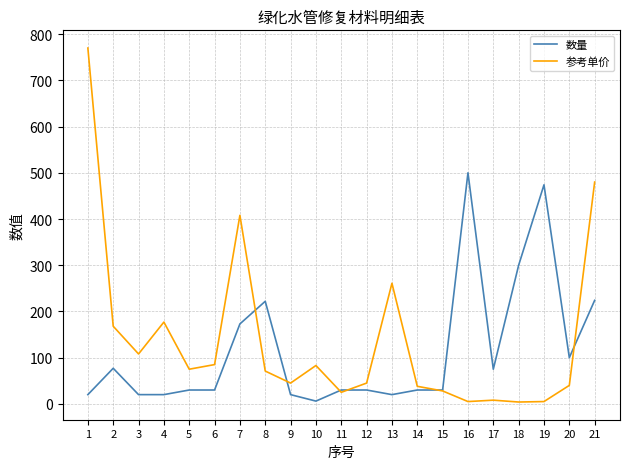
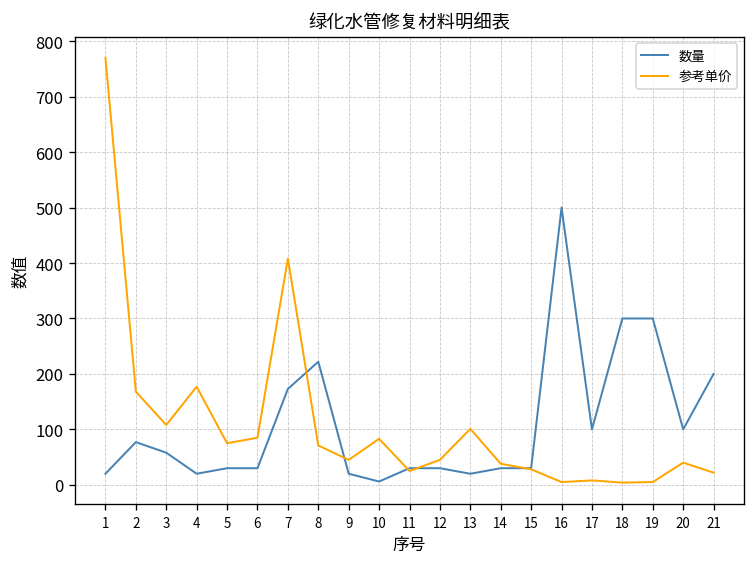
数量, 3: 20 -> 60
参考单价, 13: 260 -> 100
数量, 17: 80 -> 100
数量, 19: 470 -> 300
数量, 21: 220 -> 200
参考单价, 21: 480 -> 20
